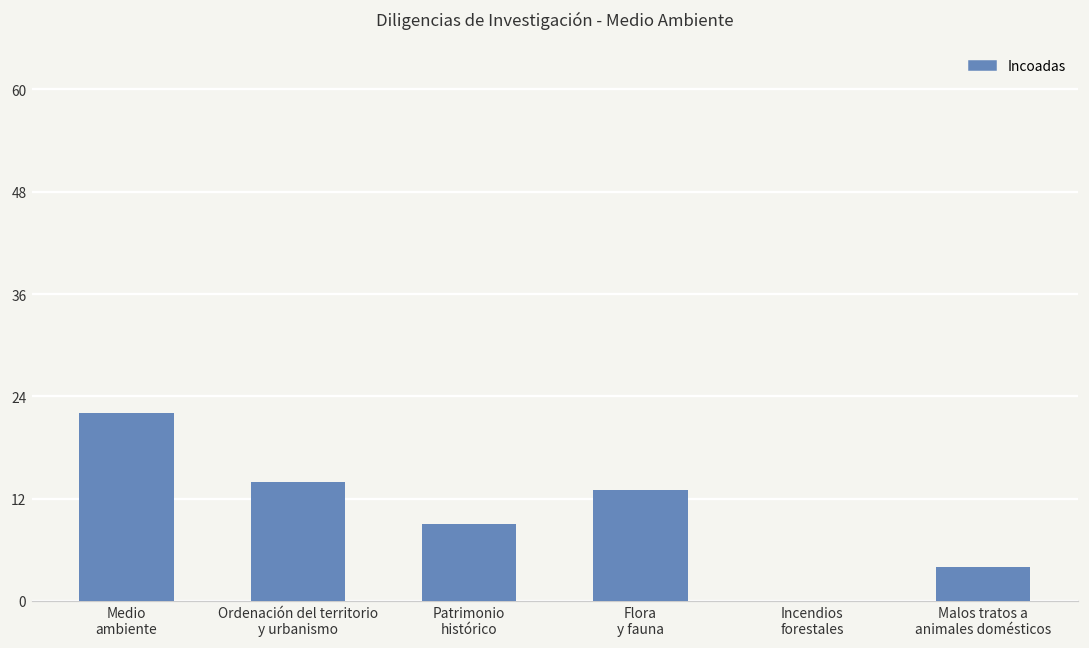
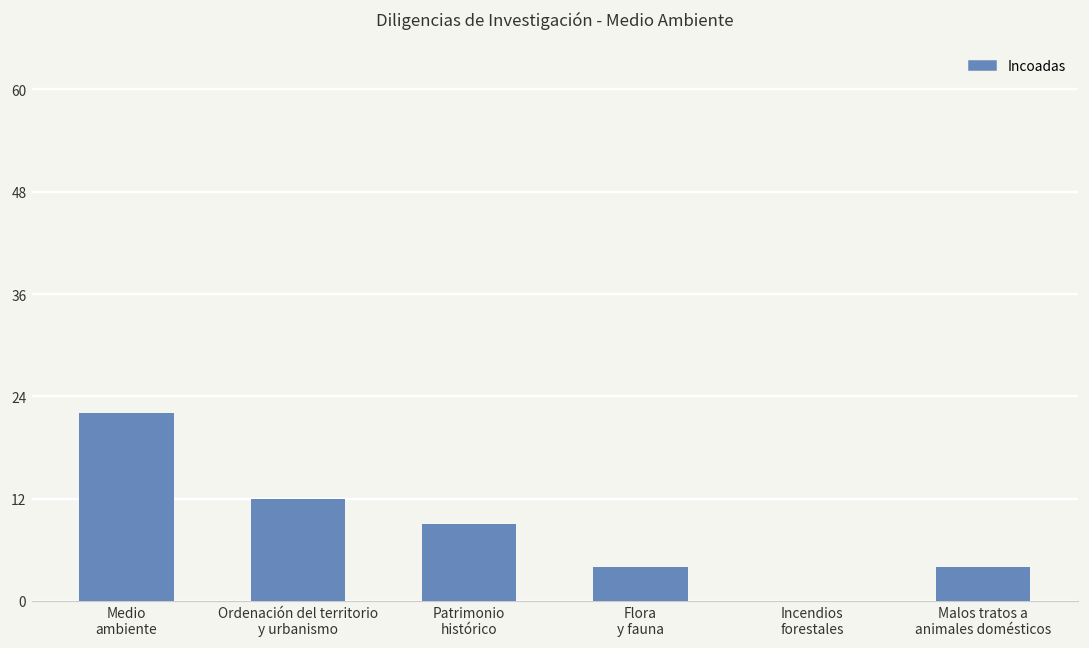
Ordenación del territorio y urbanismo: 14 -> 12
Flora y fauna: 13 -> 4
